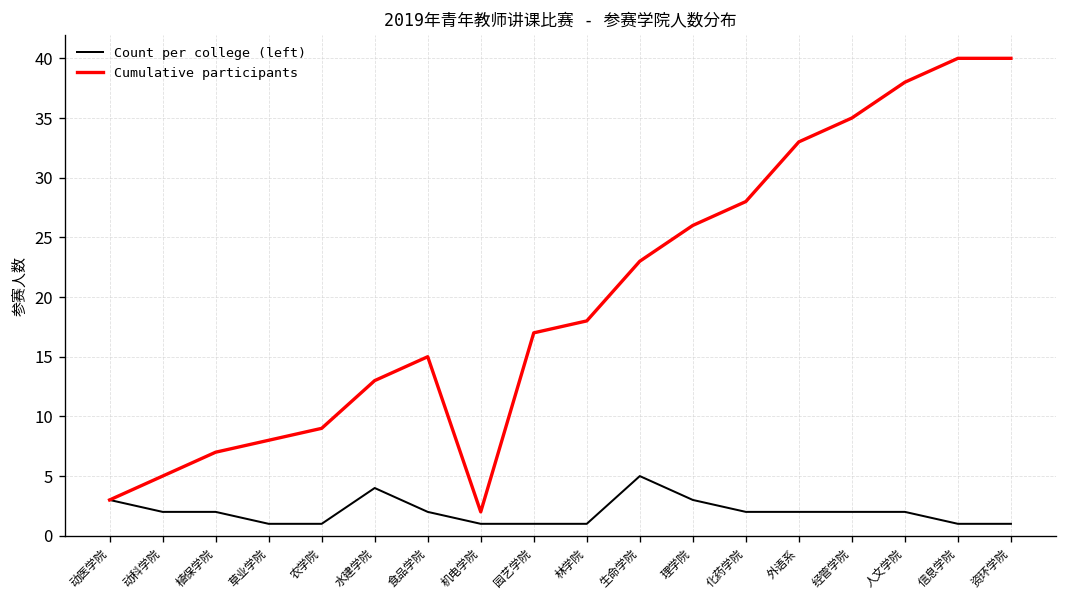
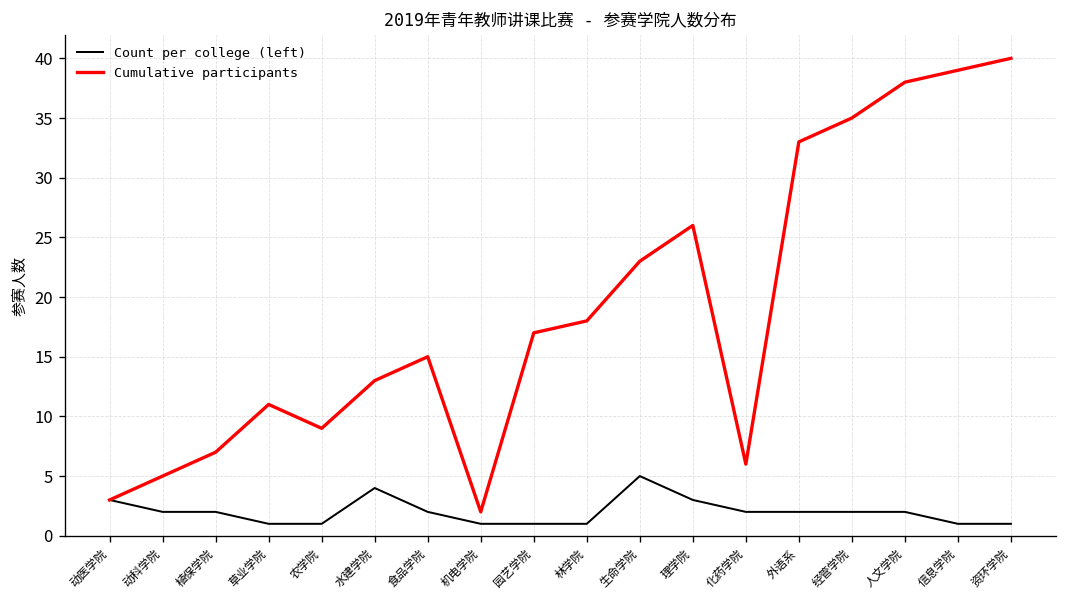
Cumulative participants, 草业学院: 8 -> 11
Cumulative participants, 化药学院: 28 -> 6
Cumulative participants, 信息学院: 40 -> 39
